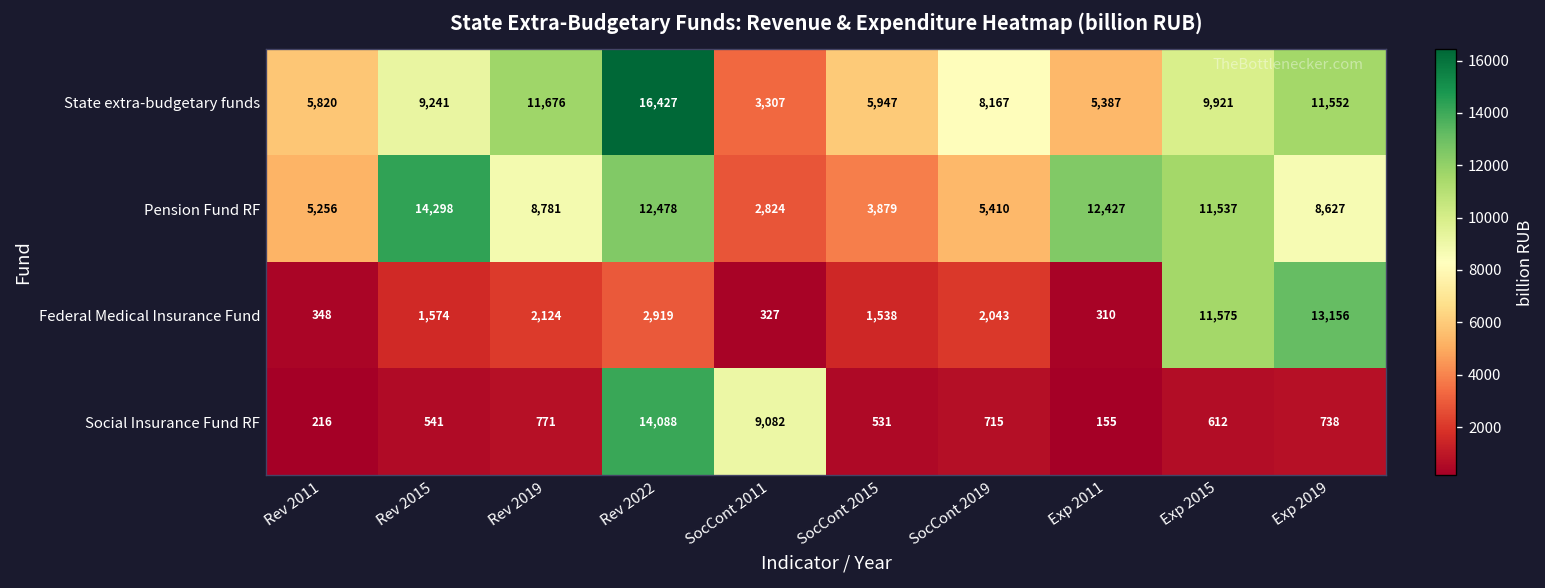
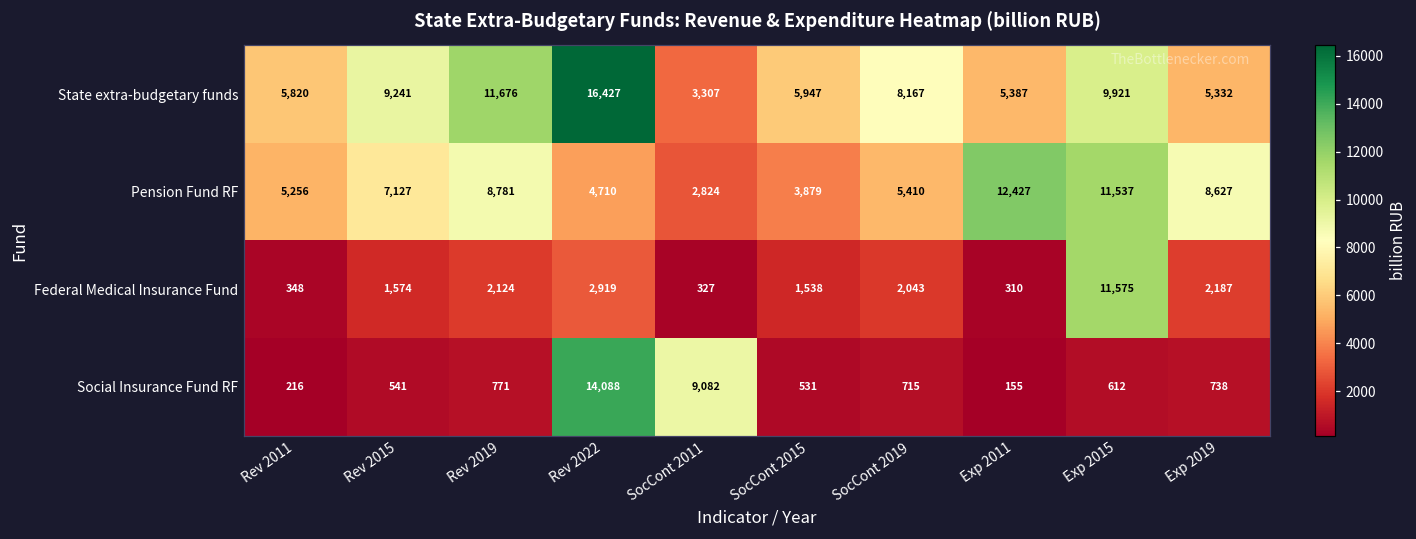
State extra-budgetary funds, Exp 2019: 11,552 -> 5,332
Pension Fund RF, Rev 2015: 14,298 -> 7,127
Pension Fund RF, Rev 2022: 12,478 -> 4,710
Federal Medical Insurance Fund, Exp 2019: 13,156 -> 2,187
